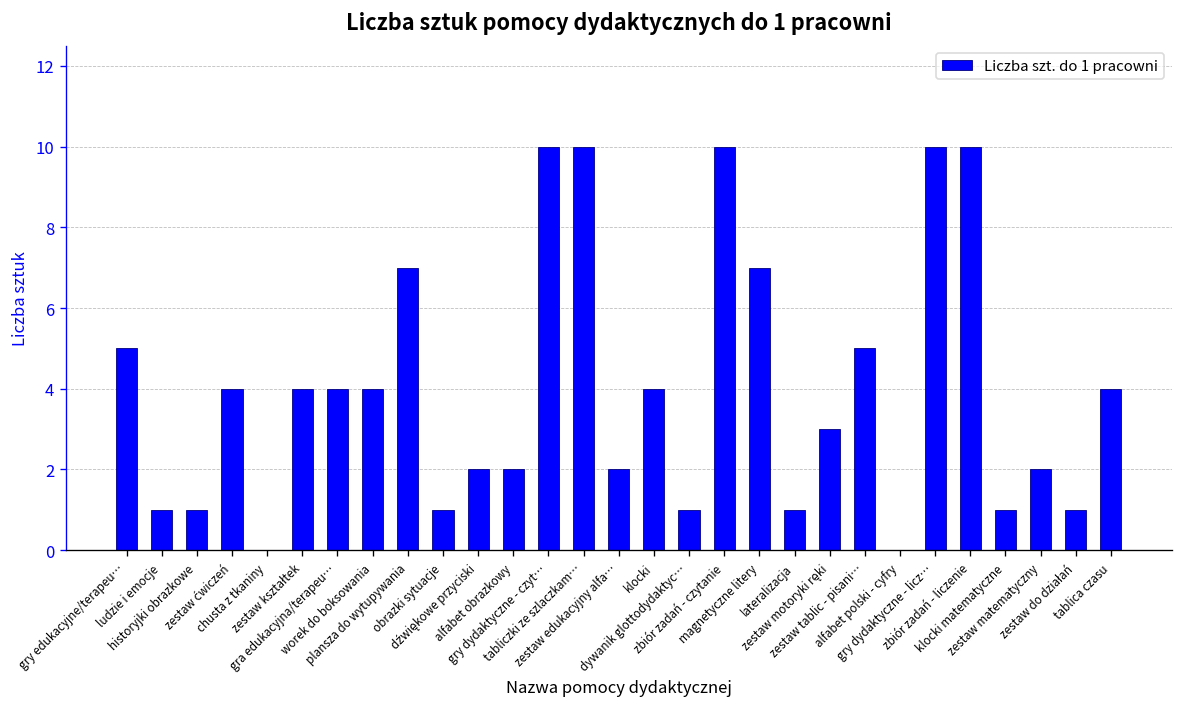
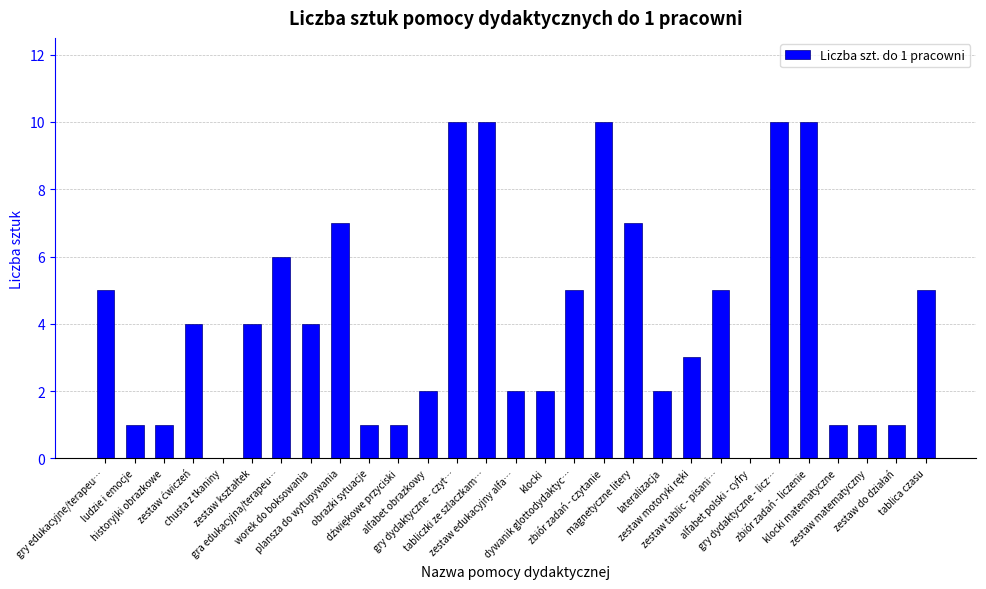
gra edukacyjna/terapeu…: 4 -> 6
dźwiękowe przyciski: 2 -> 1
klocki: 4 -> 2
dywanik glottodydaktyc…: 1 -> 5
lateralizacja: 1 -> 2
zestaw matematyczny: 2 -> 1
tablica czasu: 4 -> 5
